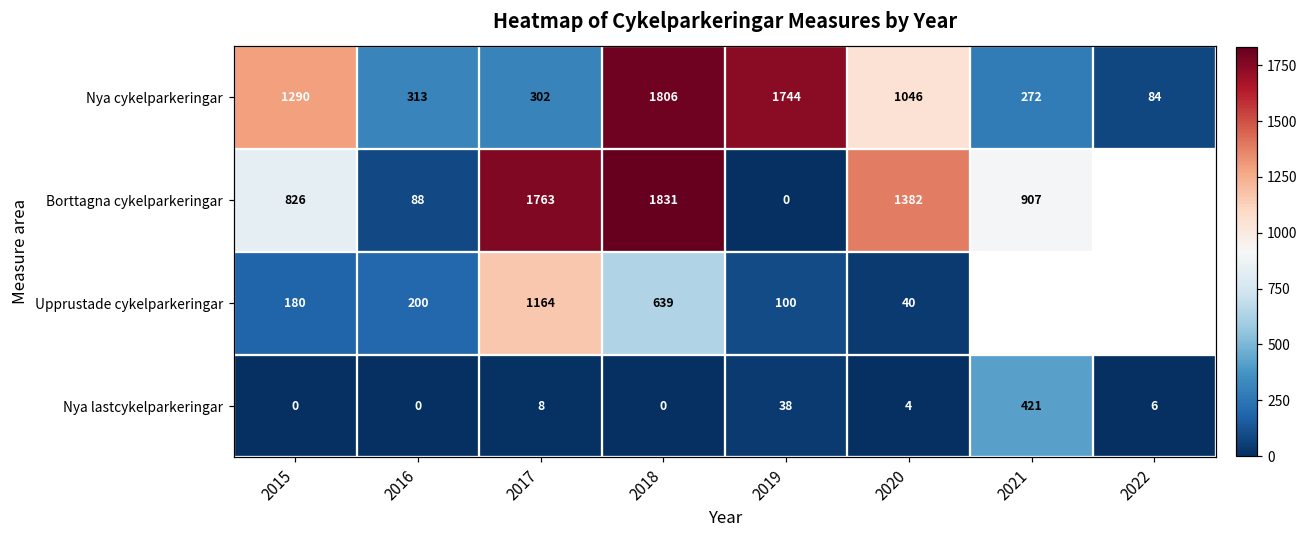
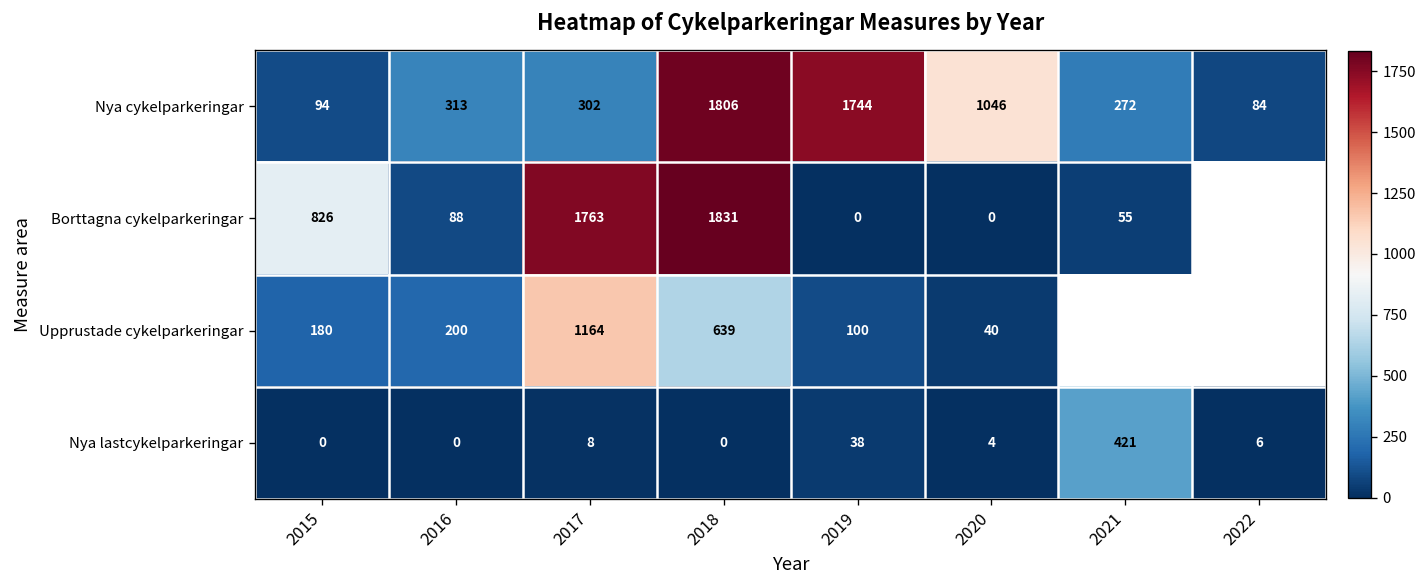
Nya cykelparkeringar, 2015: 1290 -> 94
Borttagna cykelparkeringar, 2020: 1382 -> 0
Borttagna cykelparkeringar, 2021: 907 -> 55
